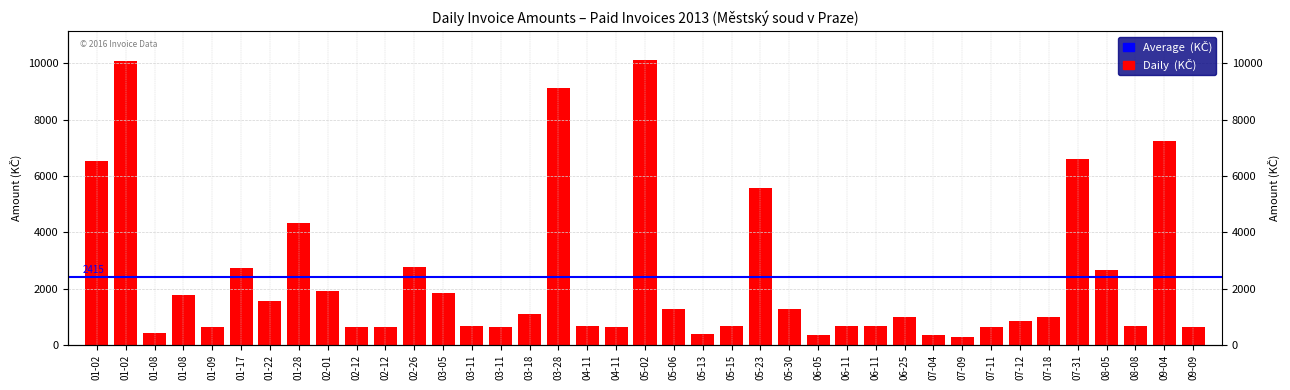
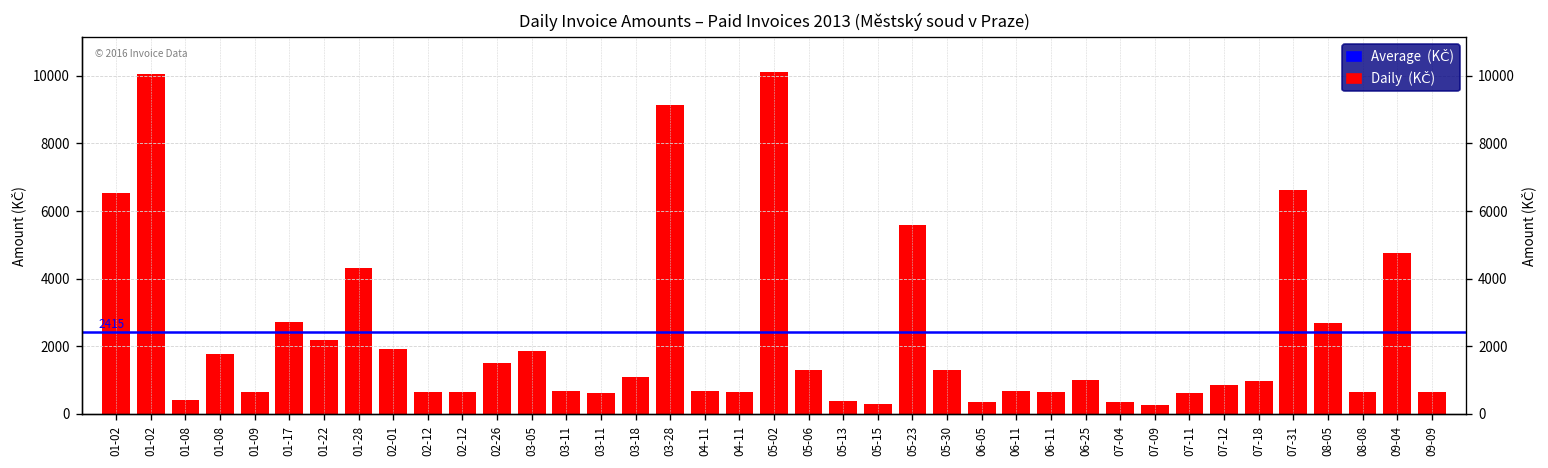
01-22: 1600 -> 2200
02-26: 2800 -> 1500
05-15: 700 -> 300
09-04: 7200 -> 4800
